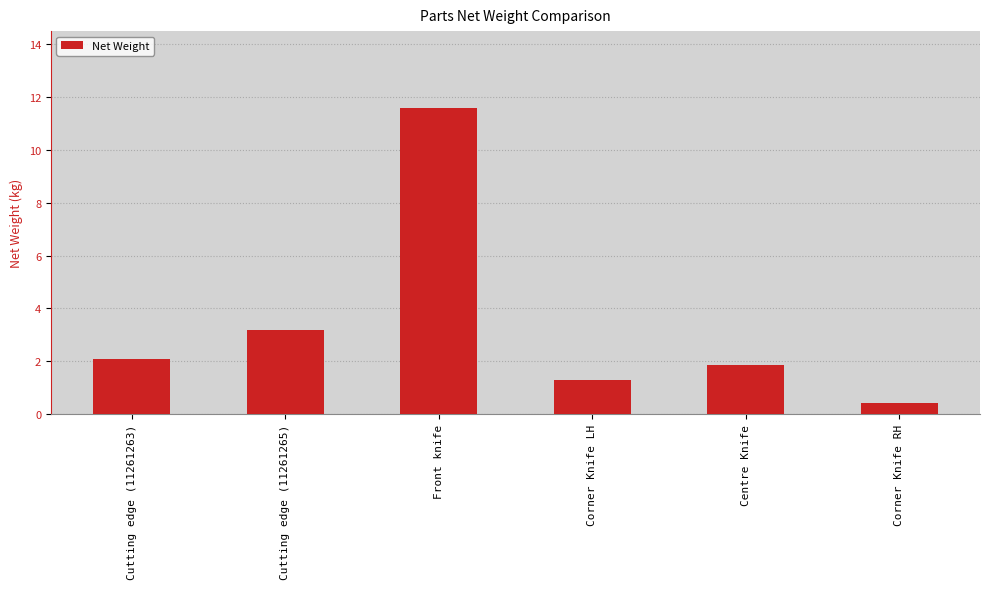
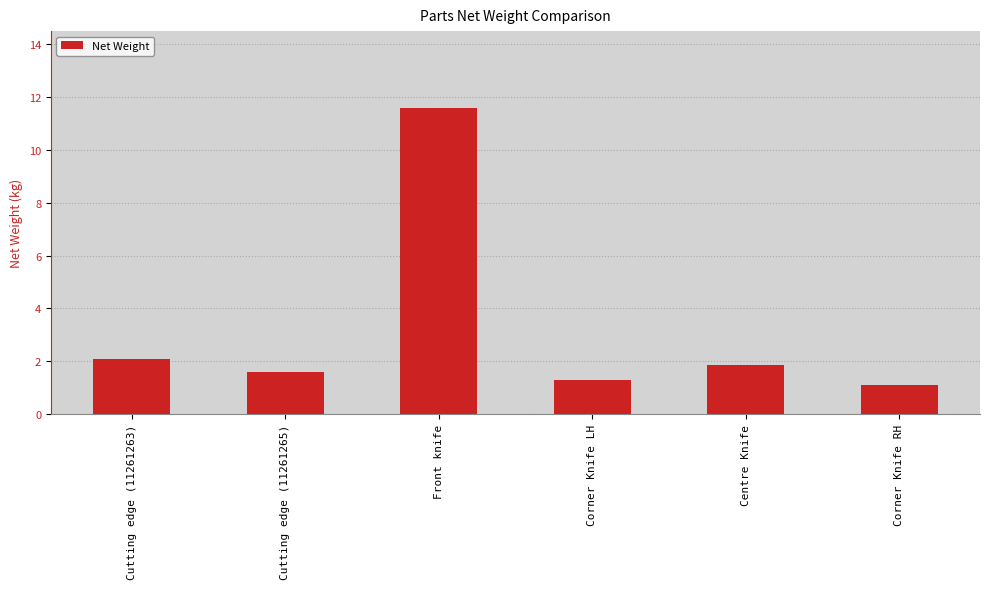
Cutting edge (11261265): 3.2 -> 1.6
Corner Knife RH: 0.4 -> 1.1
